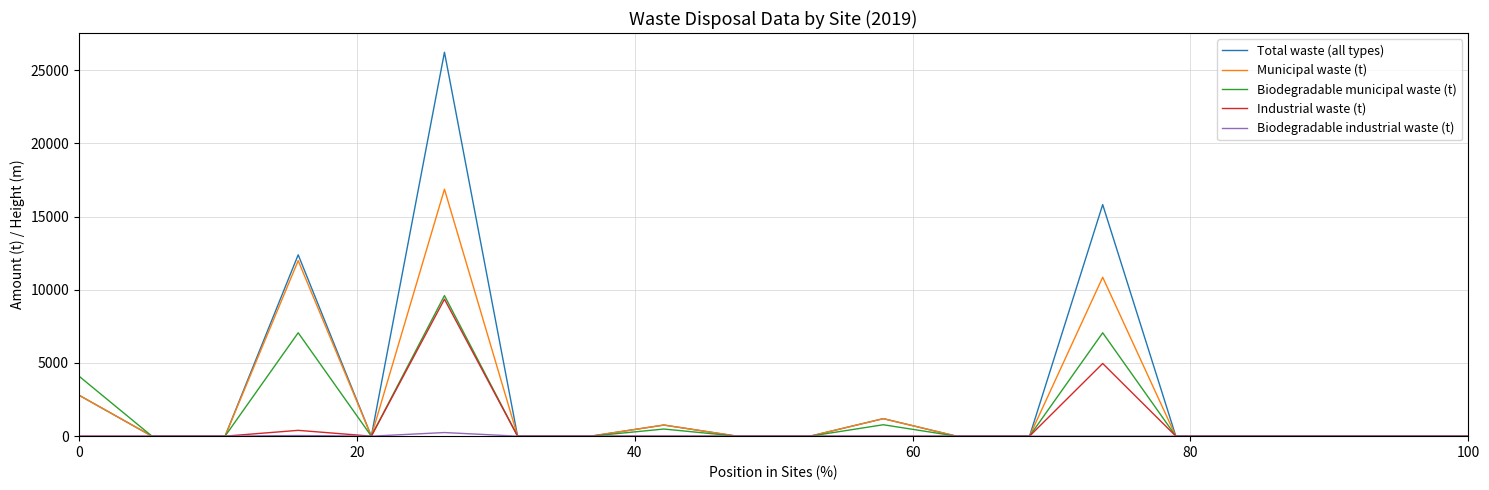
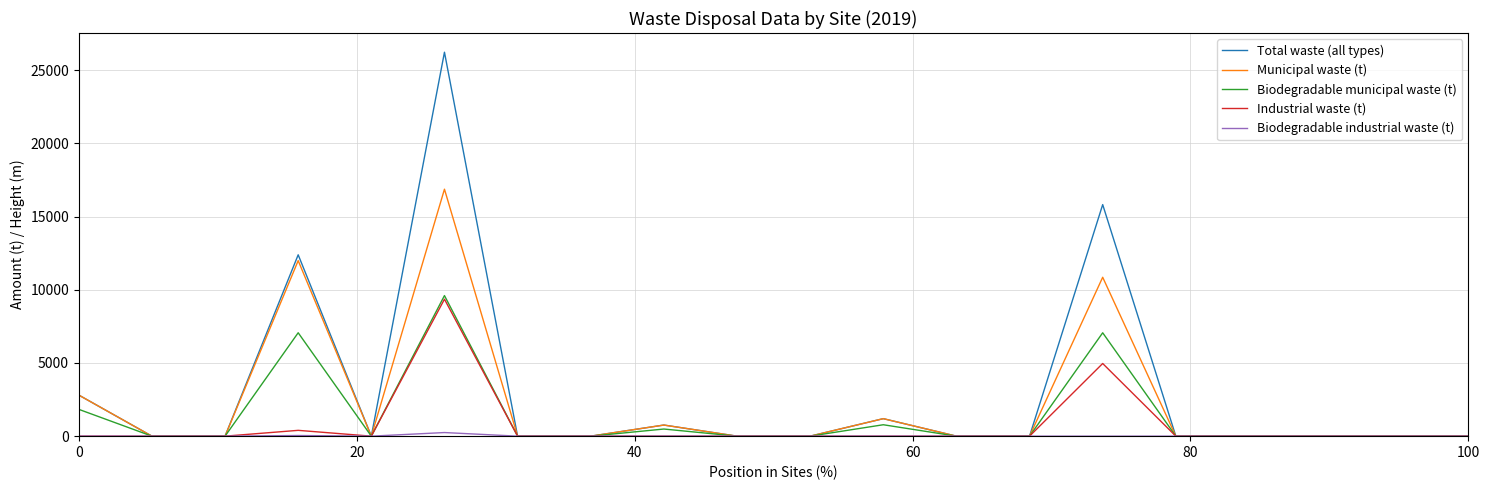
Biodegradable municipal waste (t), 0: 4100 -> 1800
